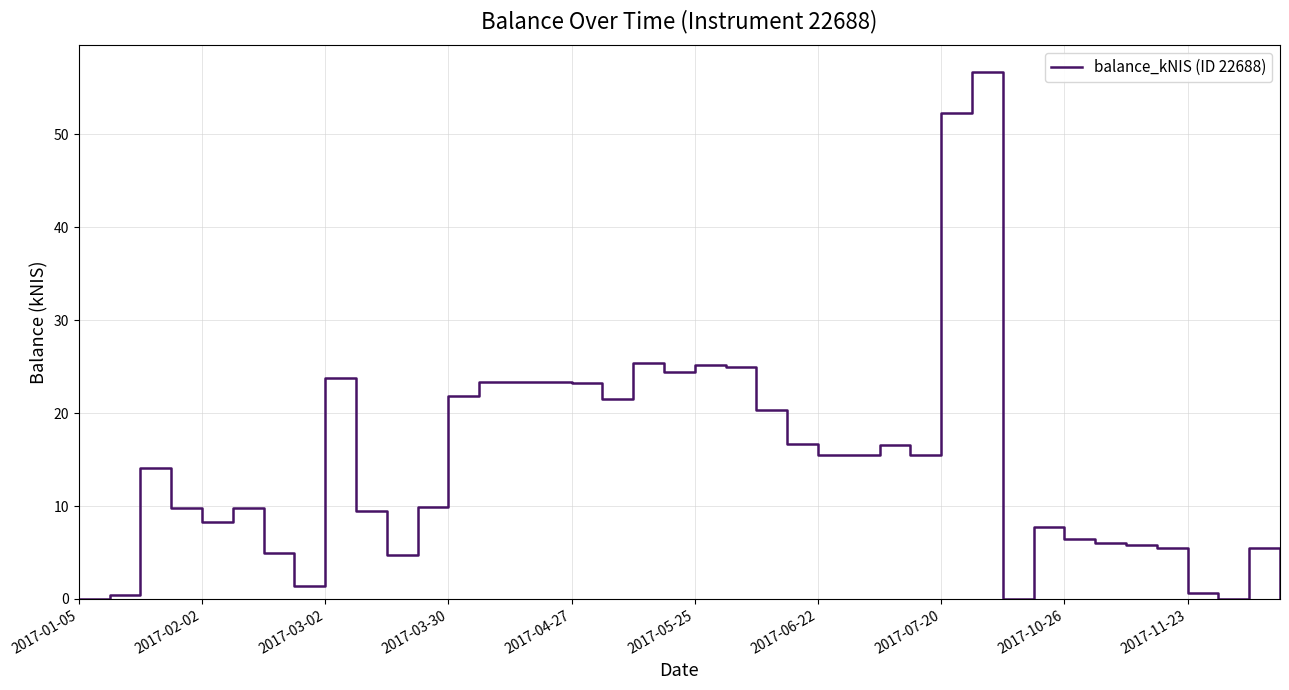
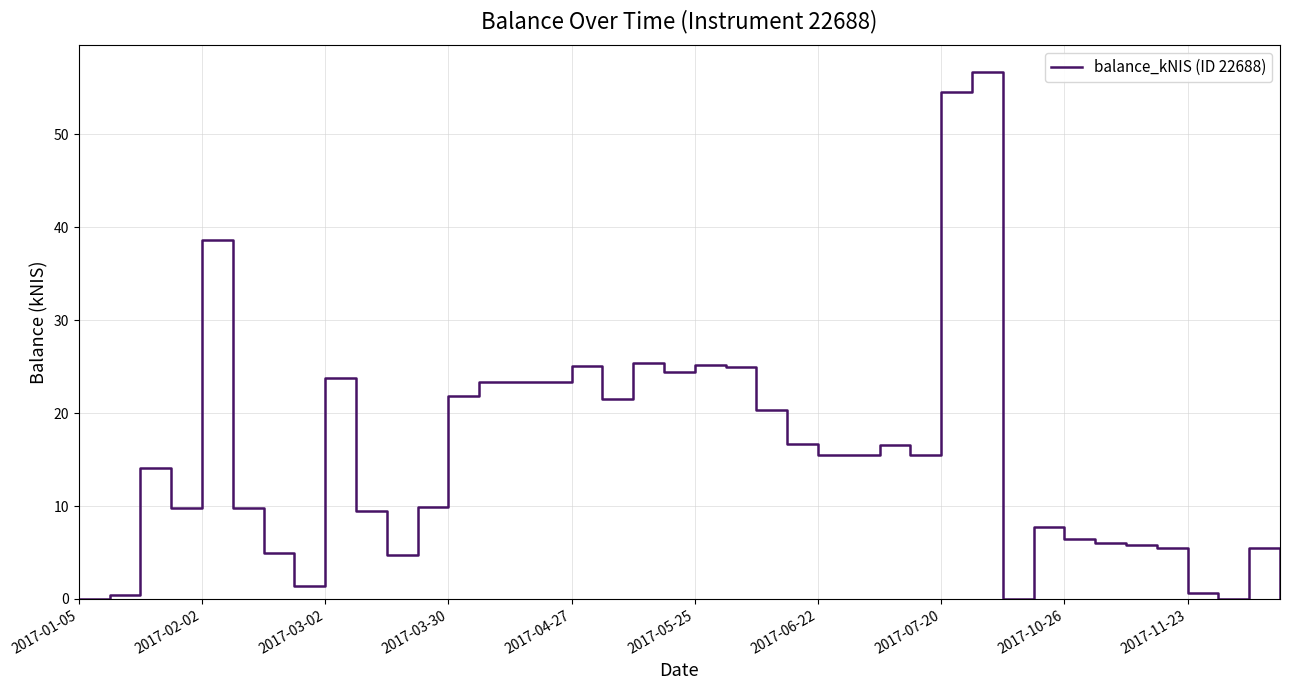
2017-02-02: 8 -> 39
2017-04-27: 23 -> 25
2017-07-20: 52 -> 55
